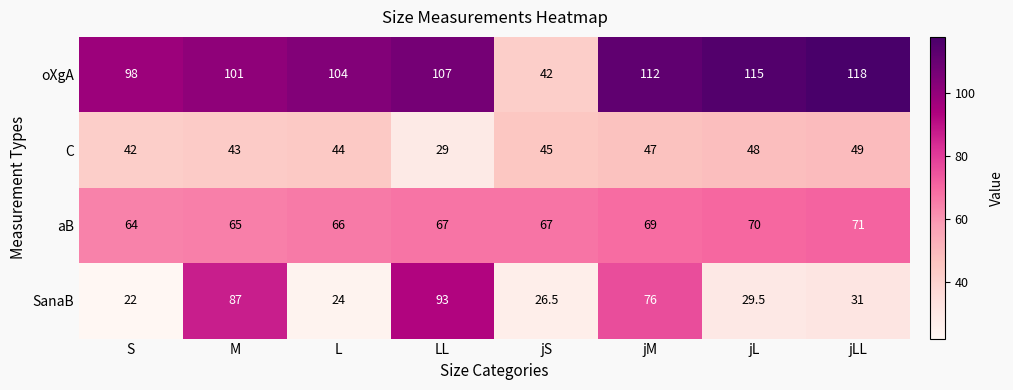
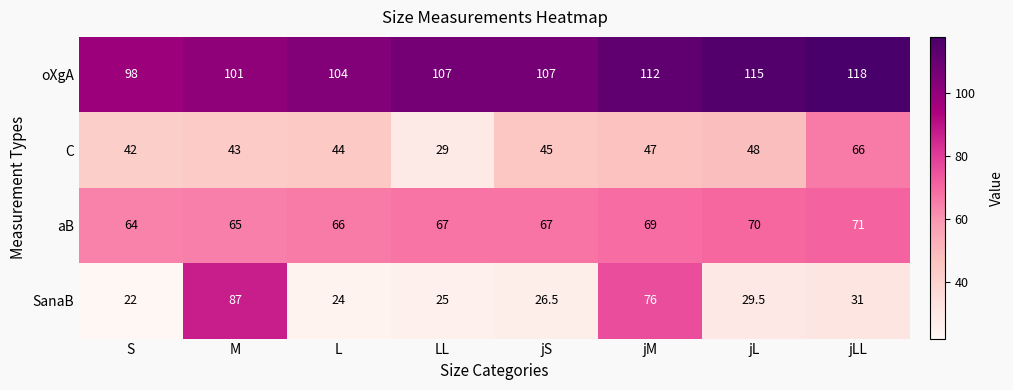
oXgA, jS: 42 -> 107
C, jLL: 49 -> 66
SanaB, LL: 93 -> 25
